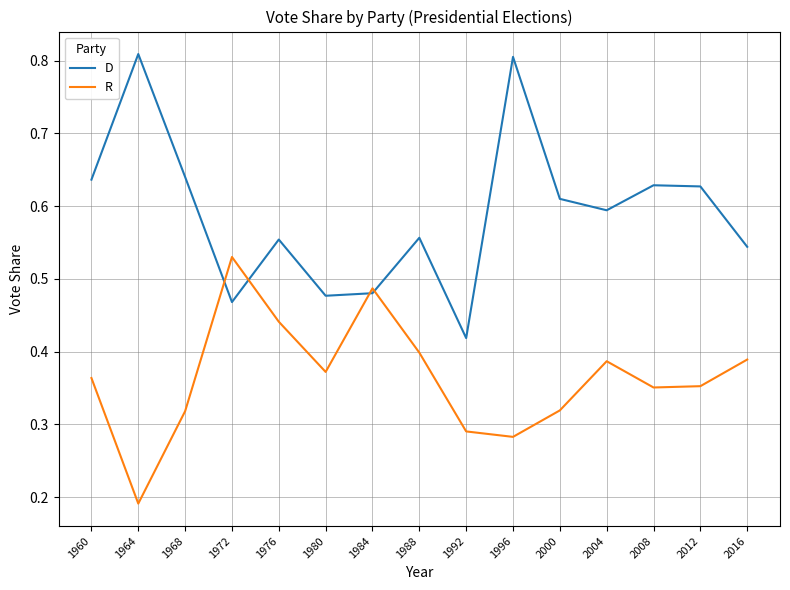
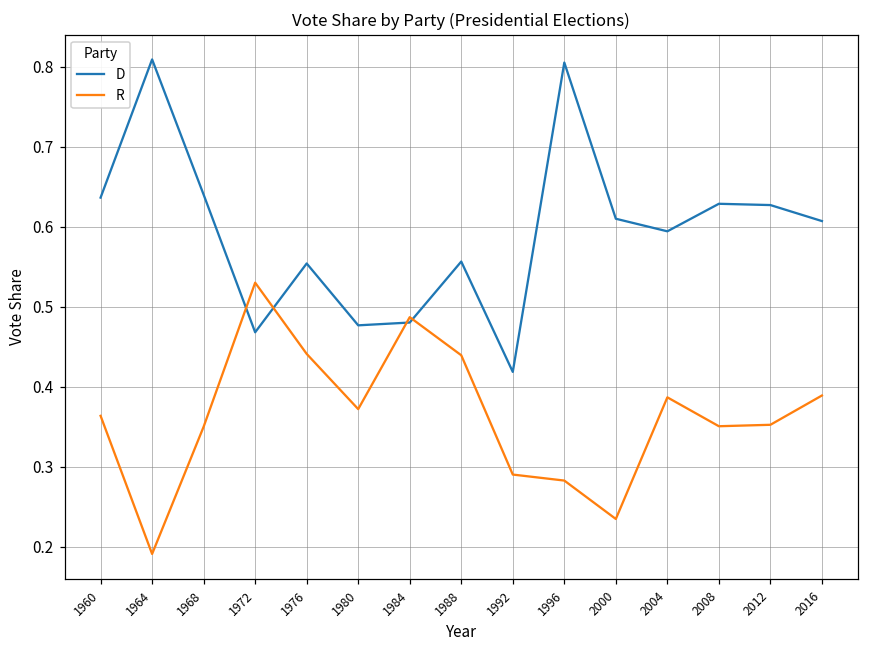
R, 1968: 0.32 -> 0.35
R, 1988: 0.40 -> 0.44
R, 2000: 0.32 -> 0.23
D, 2016: 0.54 -> 0.61
